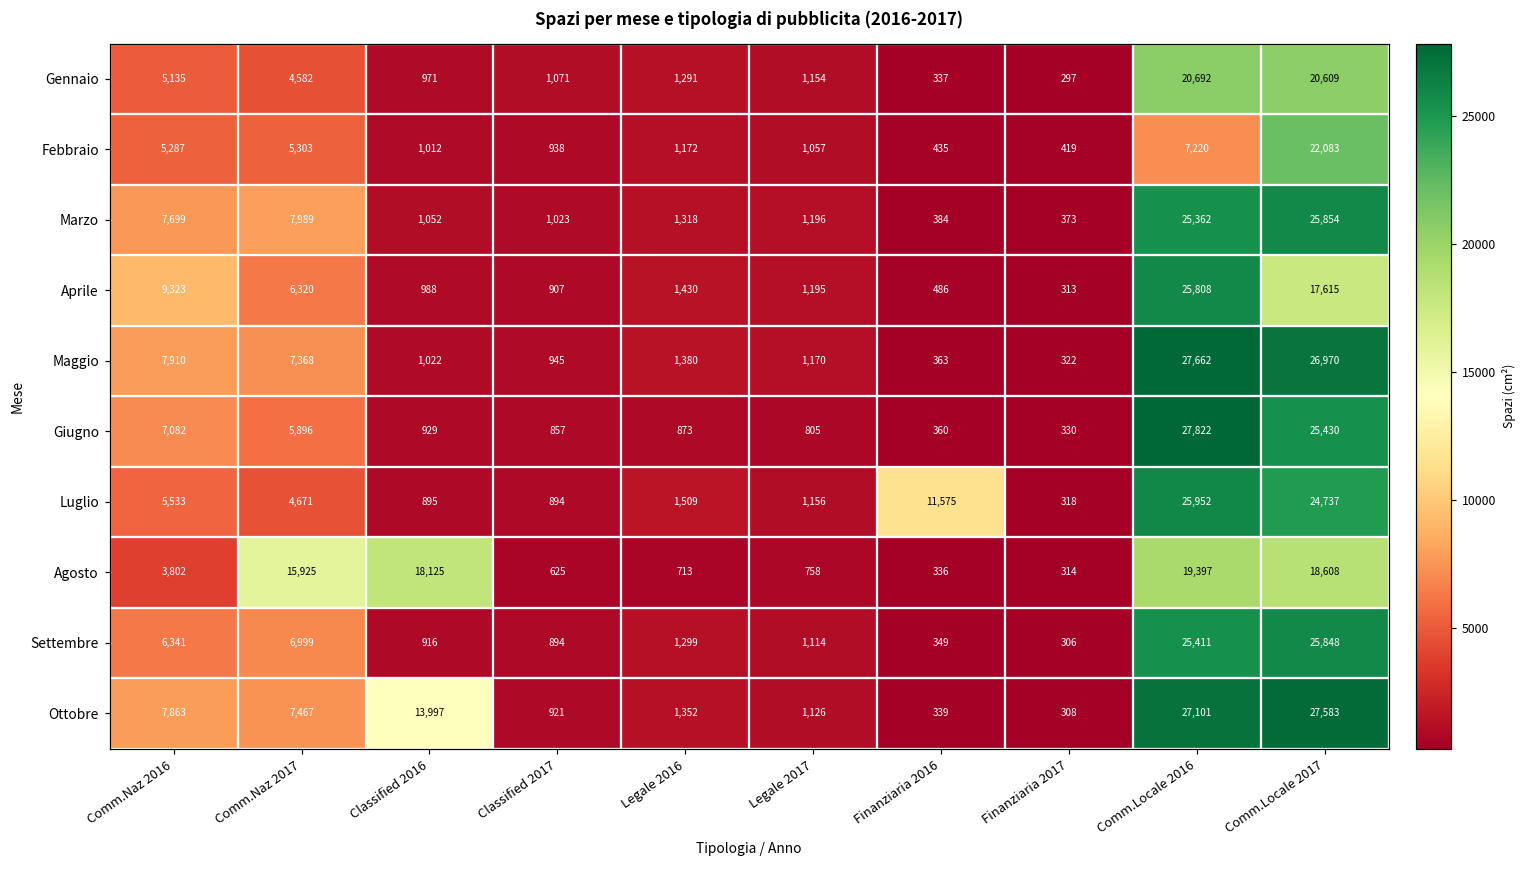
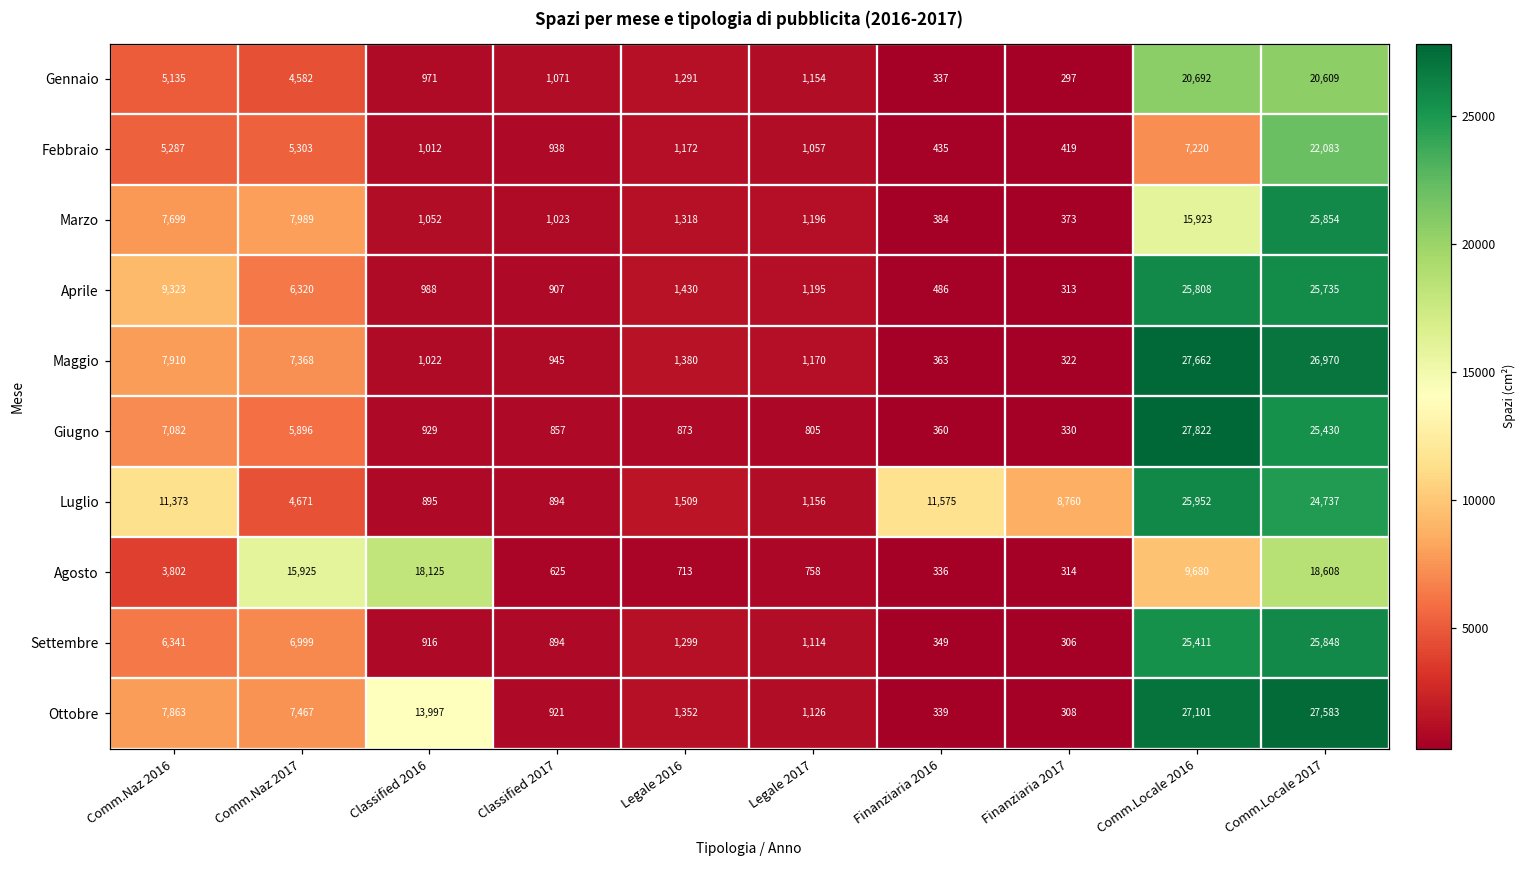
Marzo, Comm.Locale 2016: 25,362 -> 15,923
Aprile, Comm.Locale 2017: 17,615 -> 25,735
Luglio, Comm.Naz 2016: 5,533 -> 11,373
Luglio, Finanziaria 2017: 318 -> 8,760
Agosto, Comm.Locale 2016: 19,397 -> 9,680
